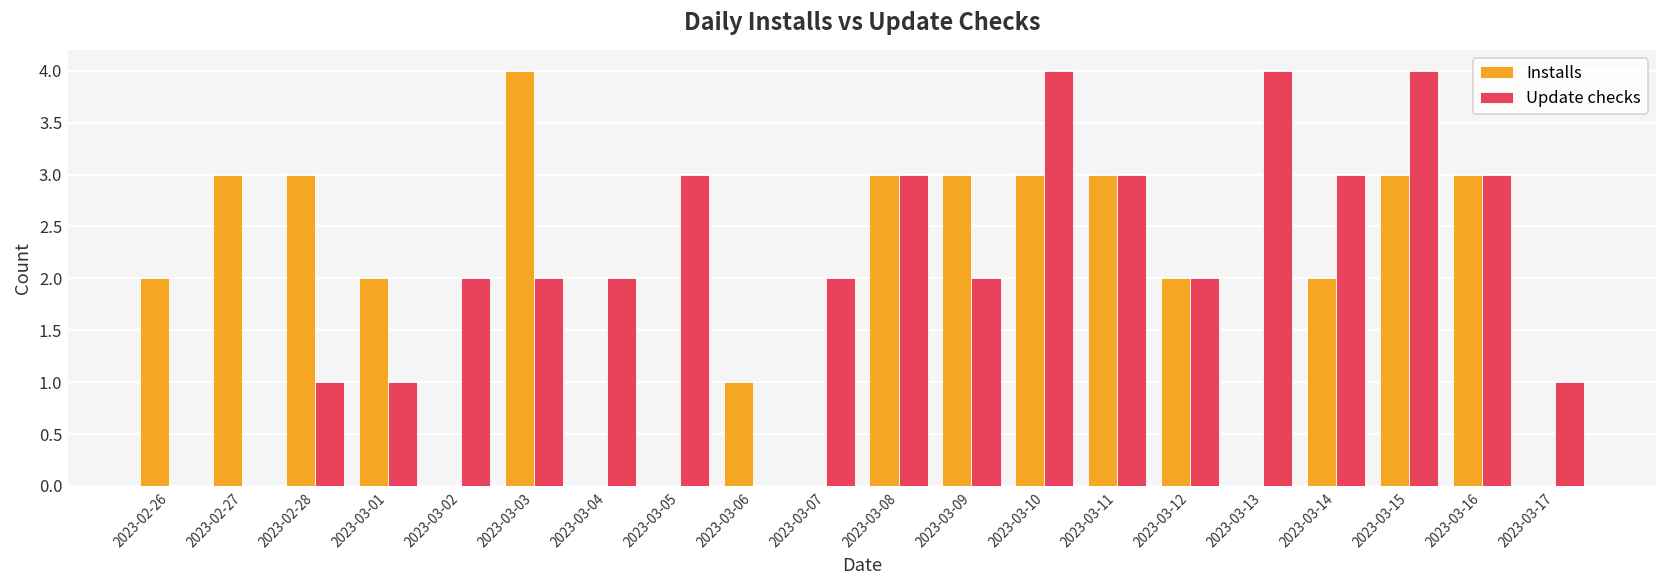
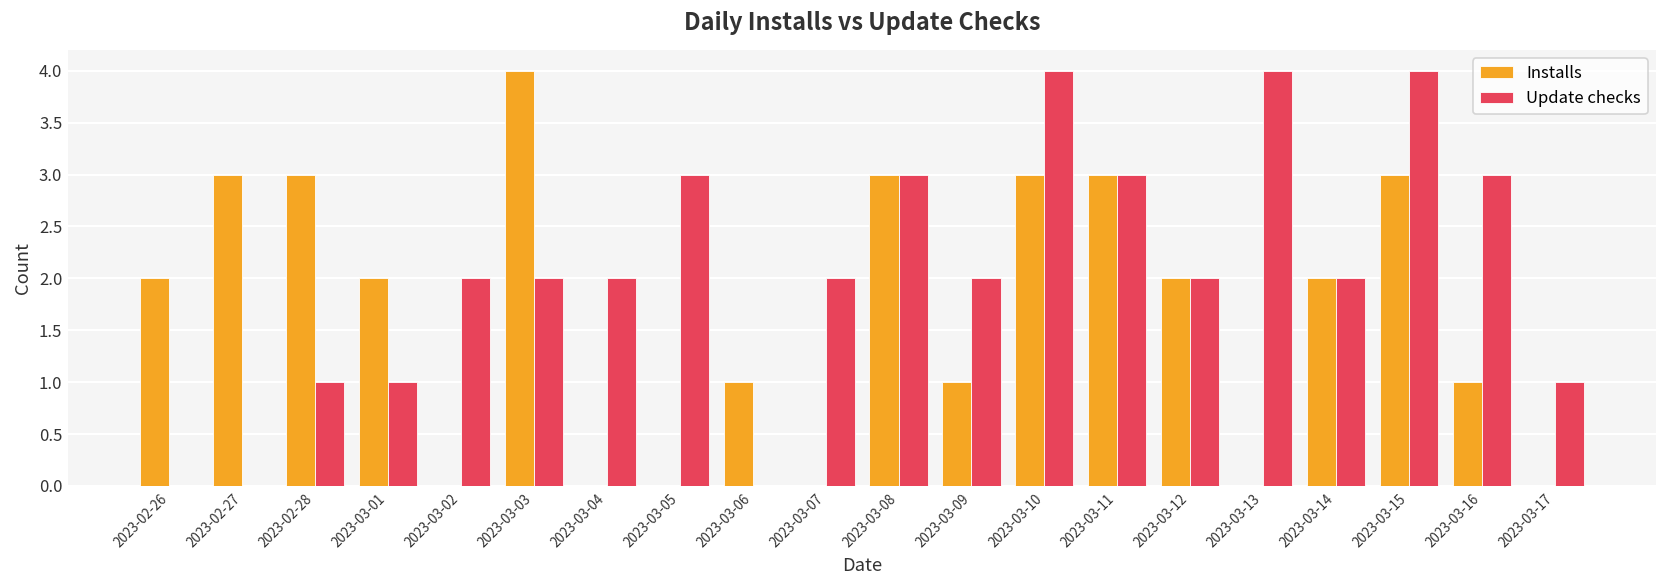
Installs, 2023-03-09: 3 -> 1
Update checks, 2023-03-14: 3 -> 2
Installs, 2023-03-16: 3 -> 1
